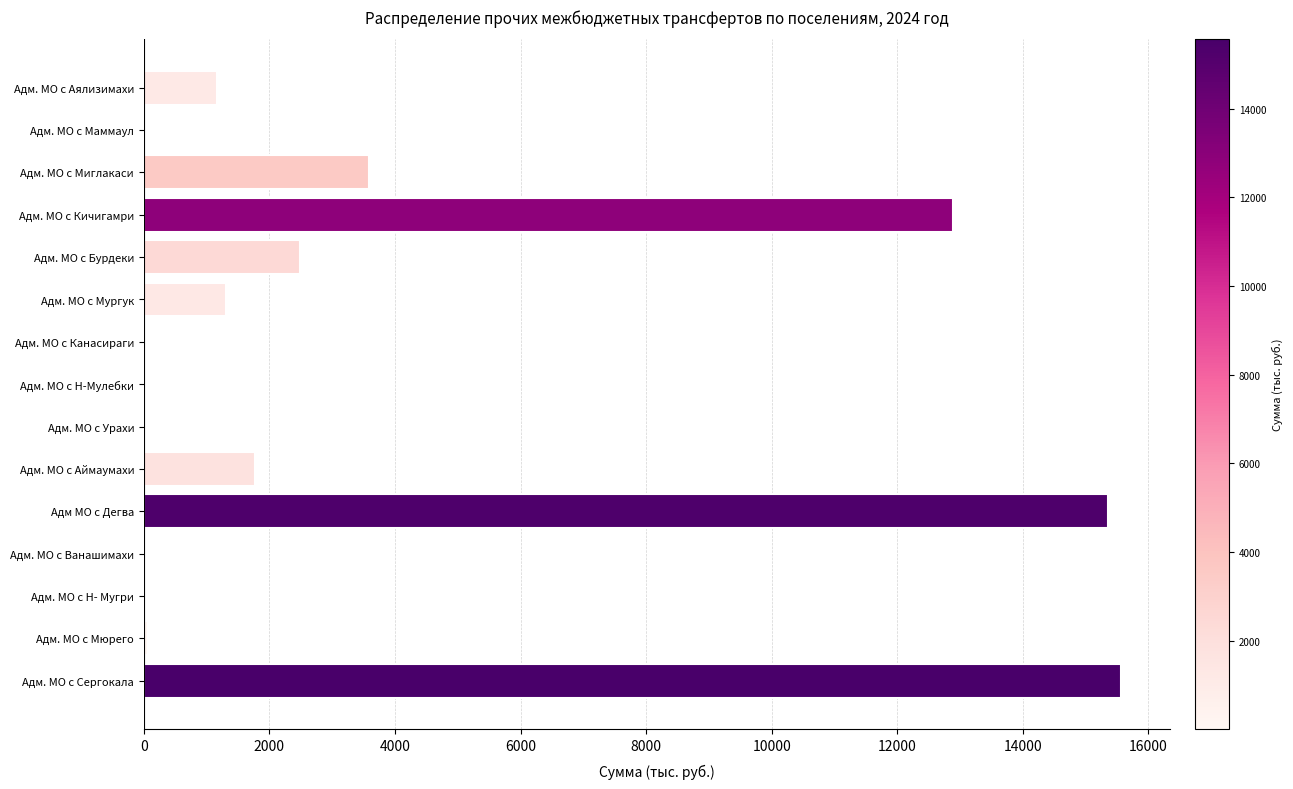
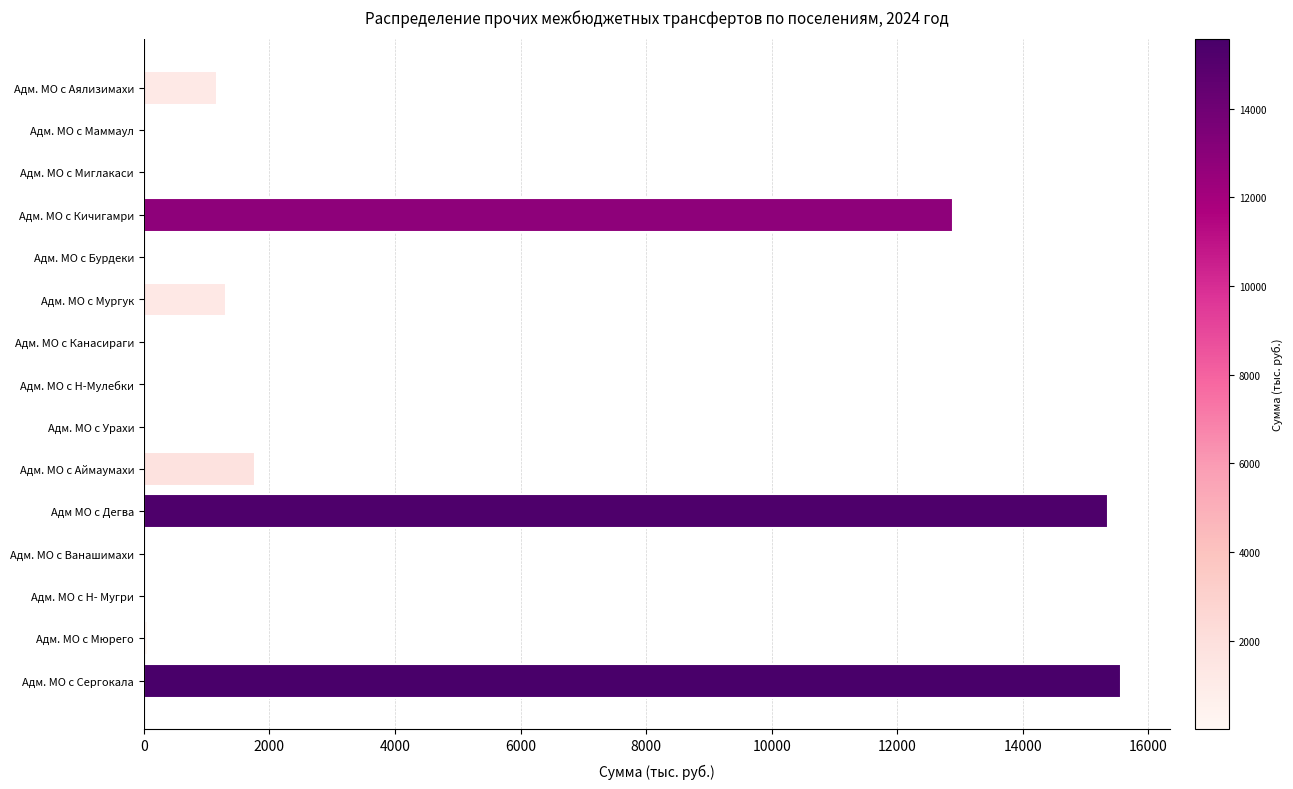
Адм. МО с Миглакаси: 3600 -> 0
Адм. МО с Бурдеки: 2500 -> 0
